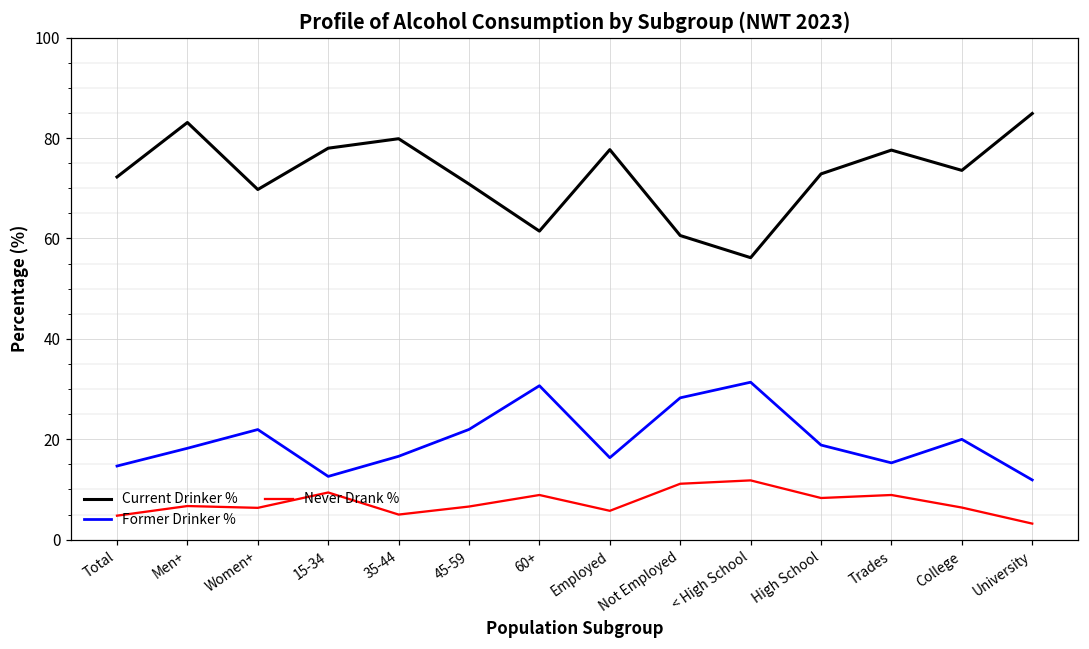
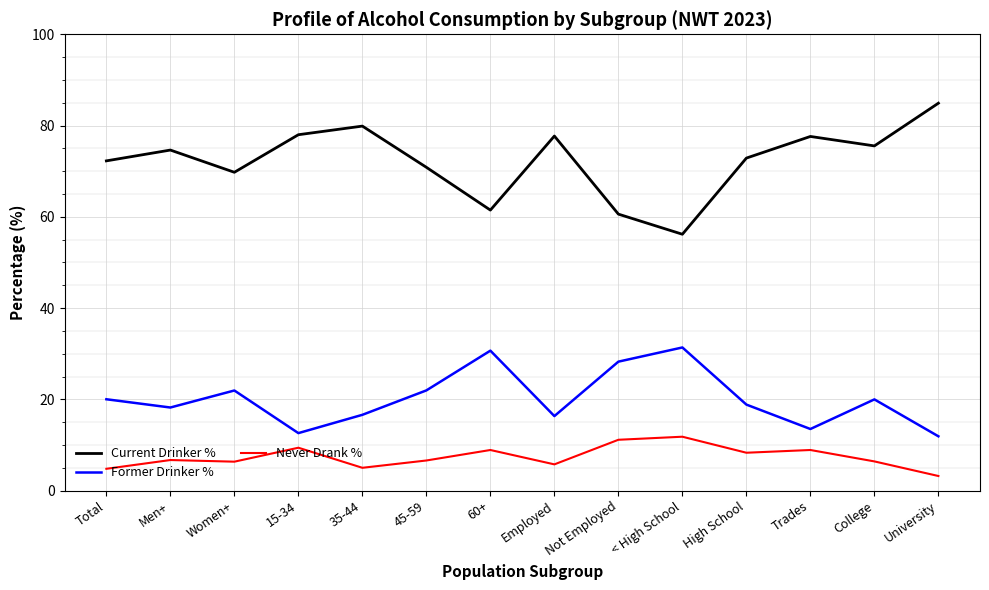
Former Drinker %, Total: 15 -> 20
Current Drinker %, Men+: 83 -> 75
Former Drinker %, Trades: 15 -> 14
Current Drinker %, College: 74 -> 76
